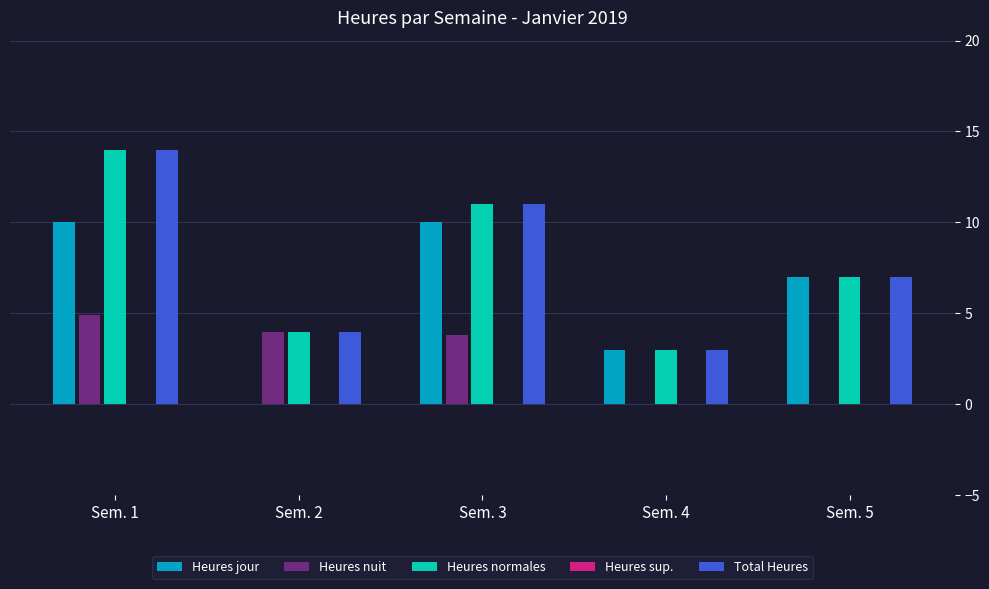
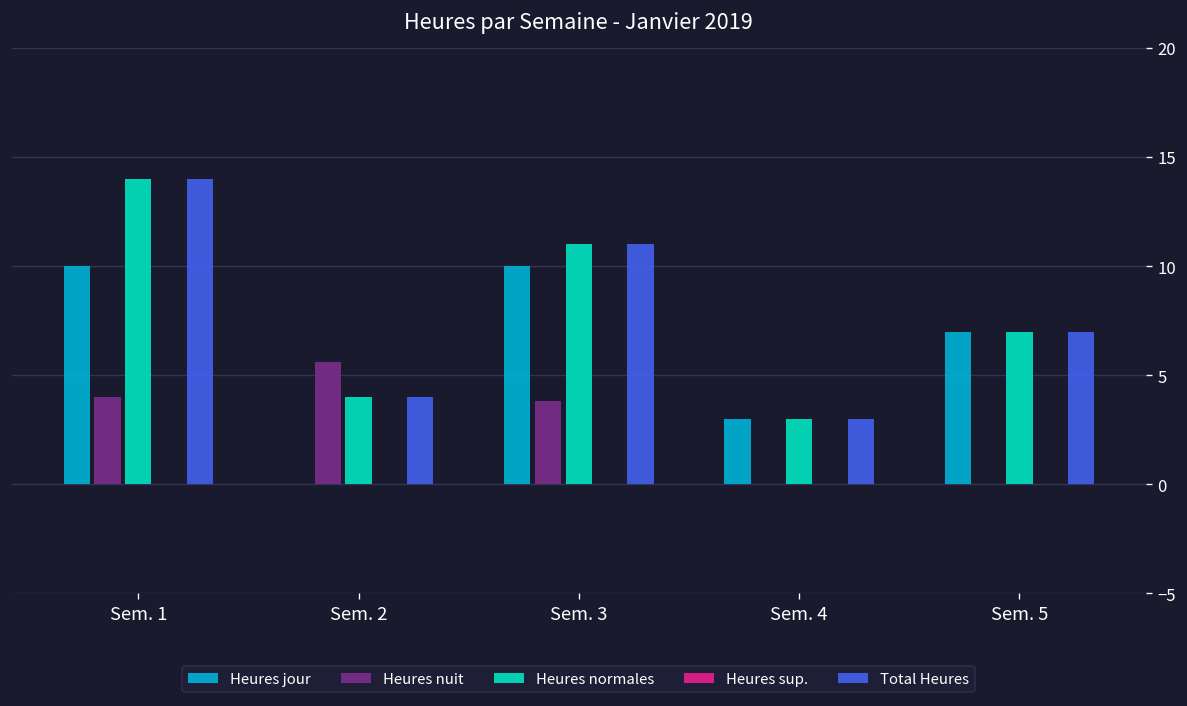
Heures nuit, Sem. 1: 4.9 -> 4.0
Heures nuit, Sem. 2: 4.0 -> 5.6
